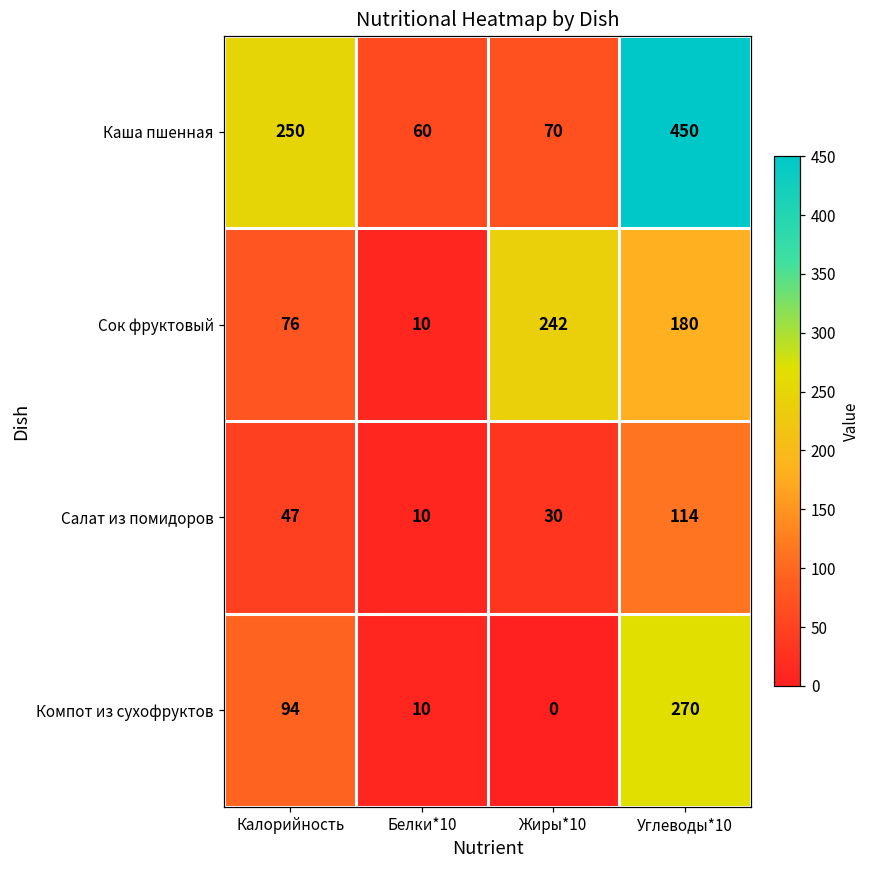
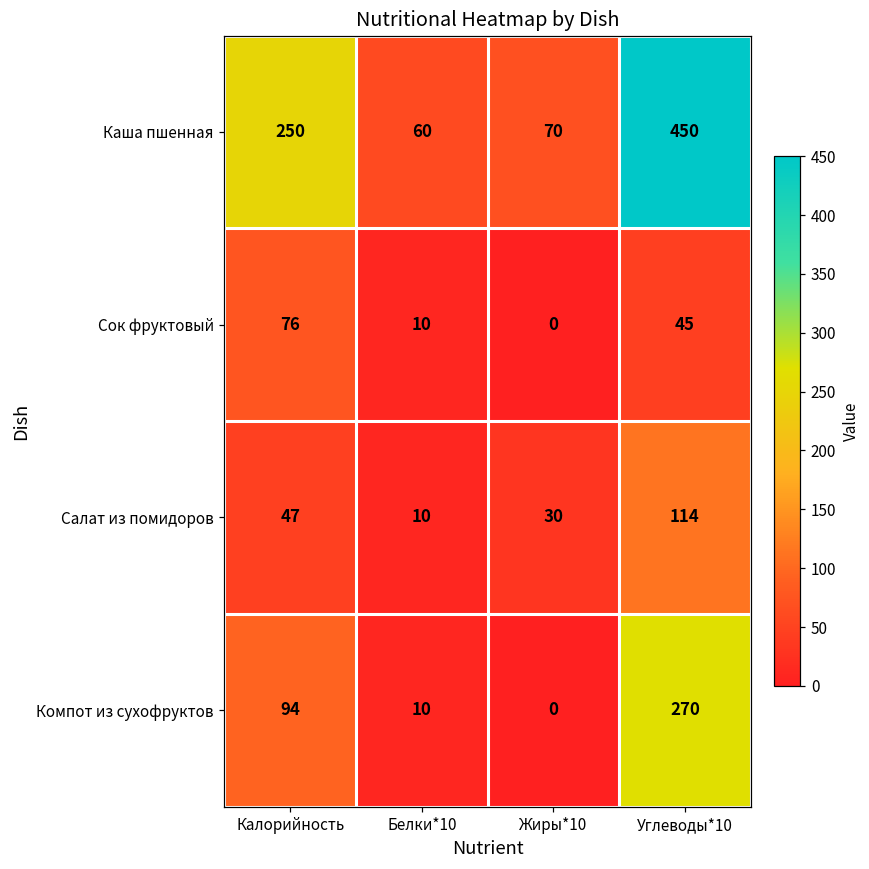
Сок фруктовый, Жиры*10: 242 -> 0
Сок фруктовый, Углеводы*10: 180 -> 45
